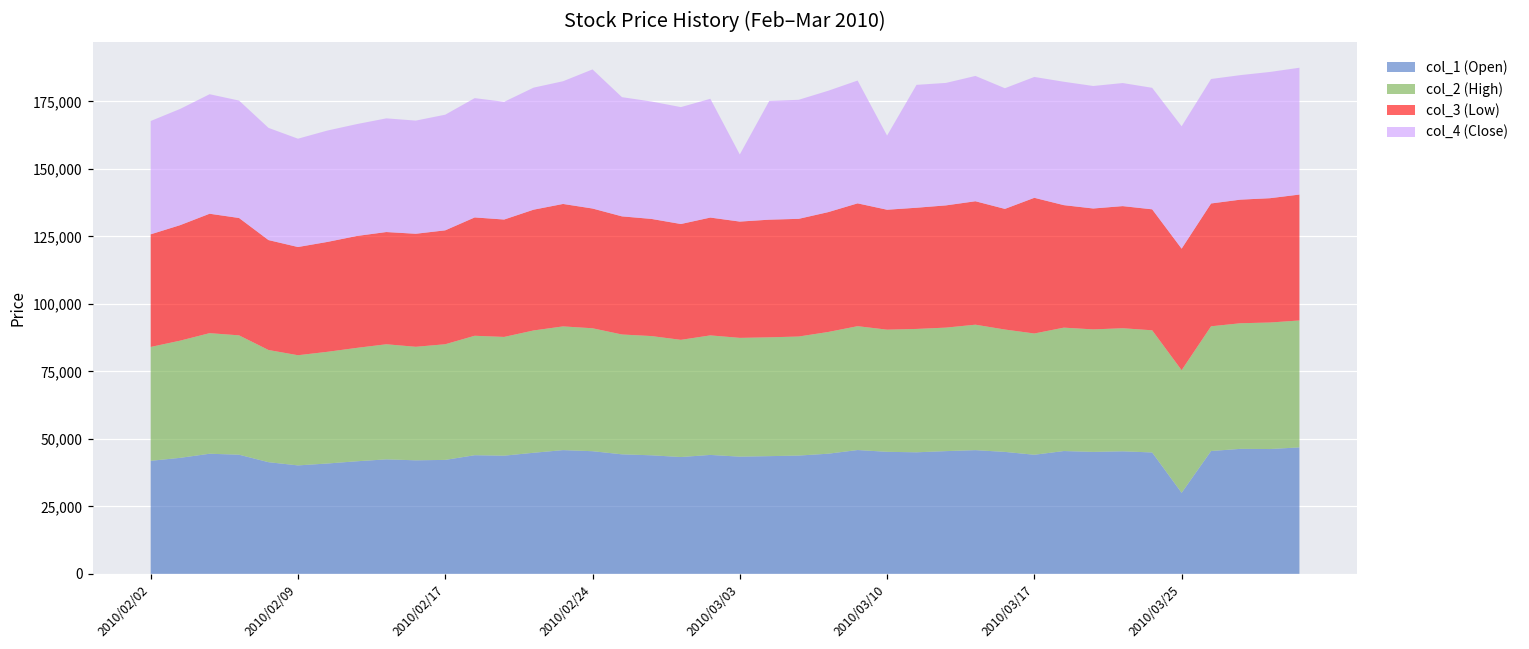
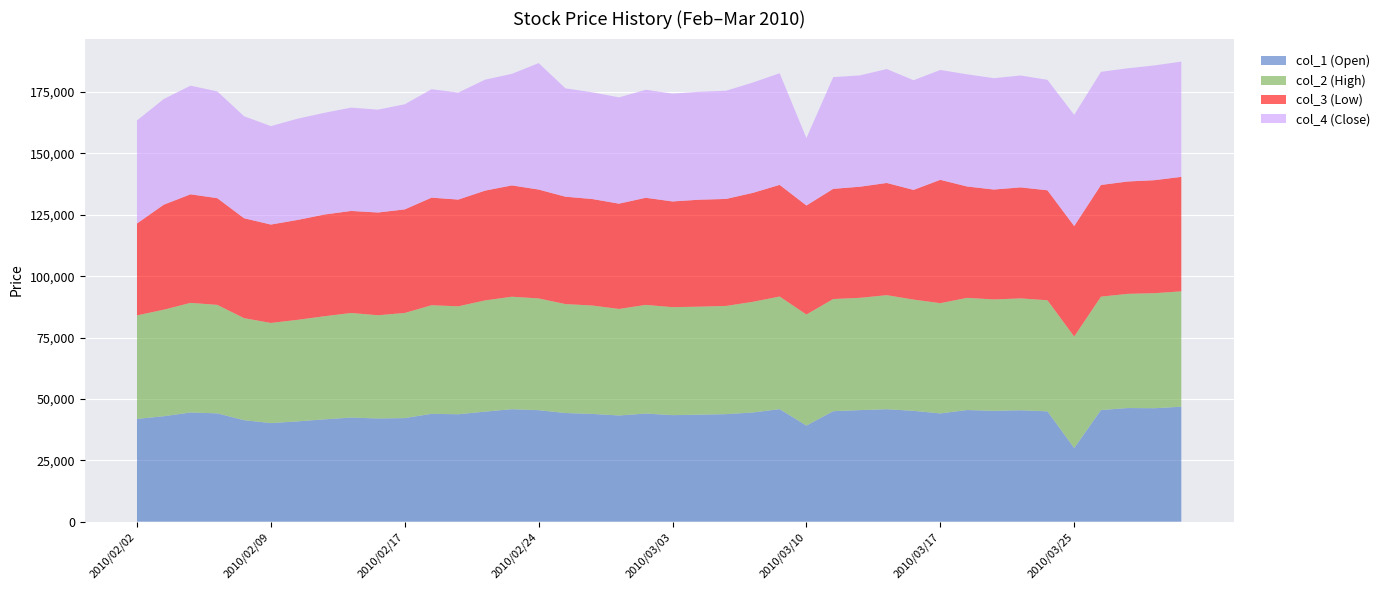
col_3 (Low), 2010/02/02: 42,000 -> 37,000
col_4 (Close), 2010/03/03: 25,000 -> 44,000
col_1 (Open), 2010/03/10: 45,000 -> 39,000
